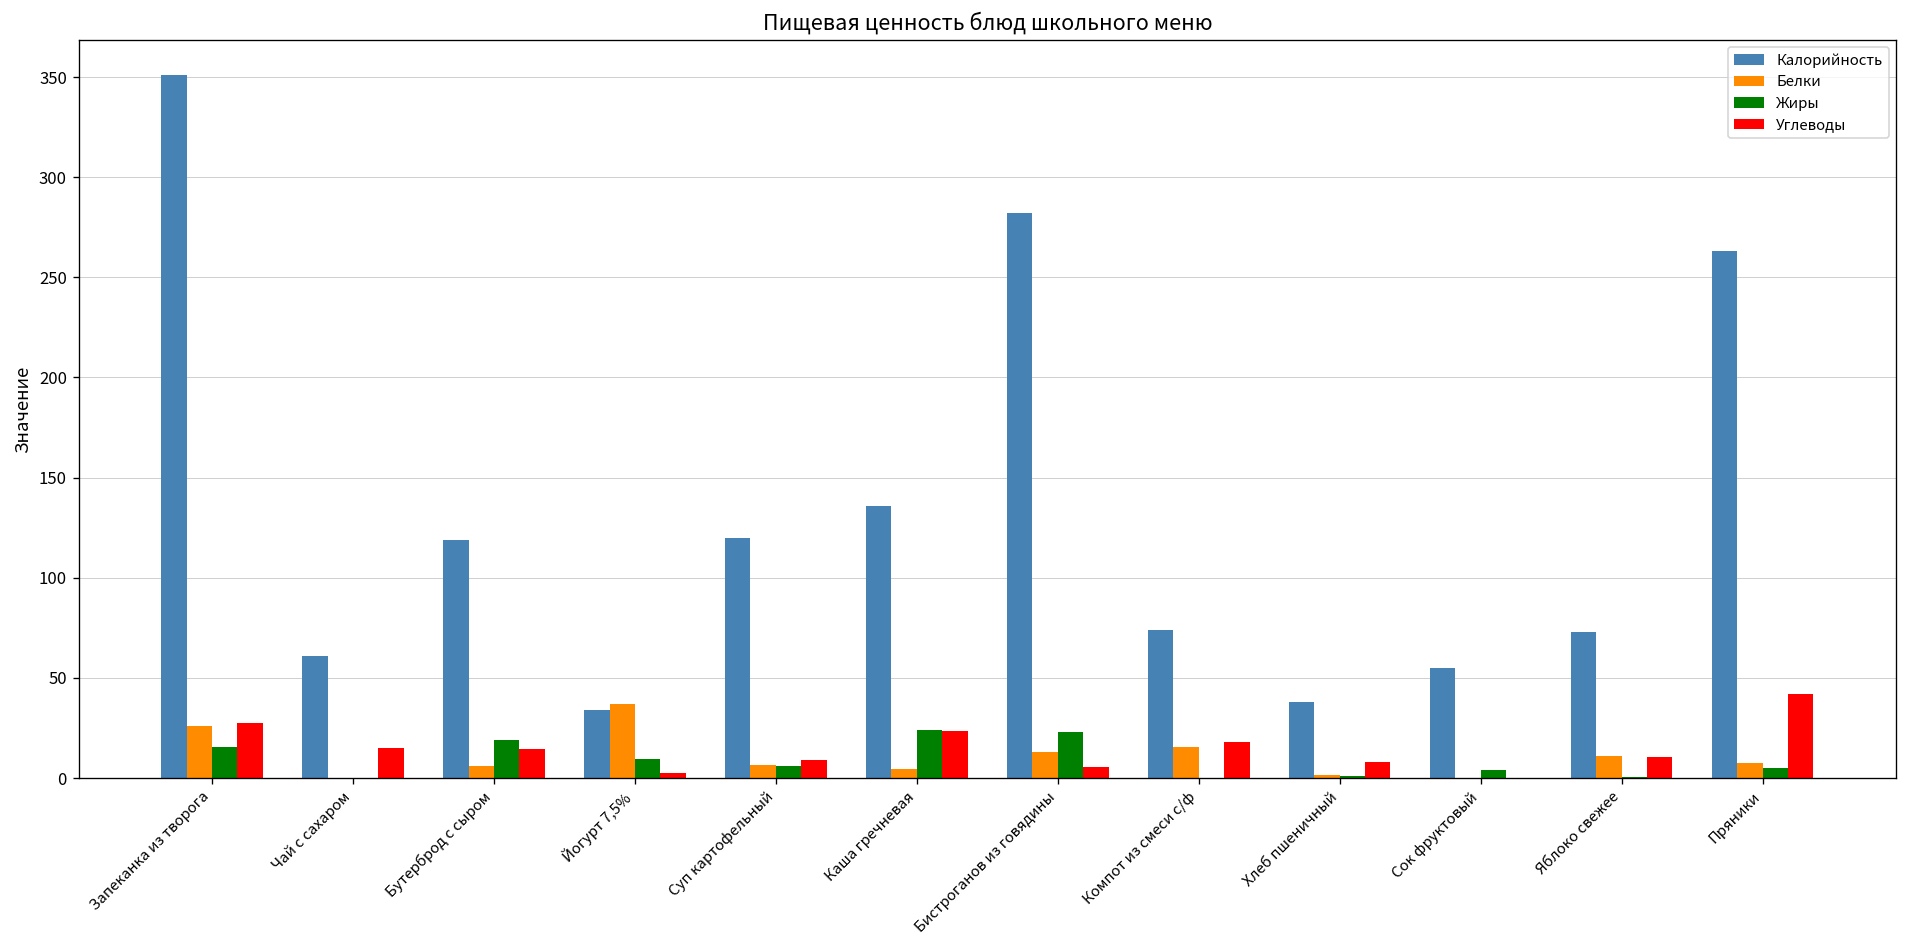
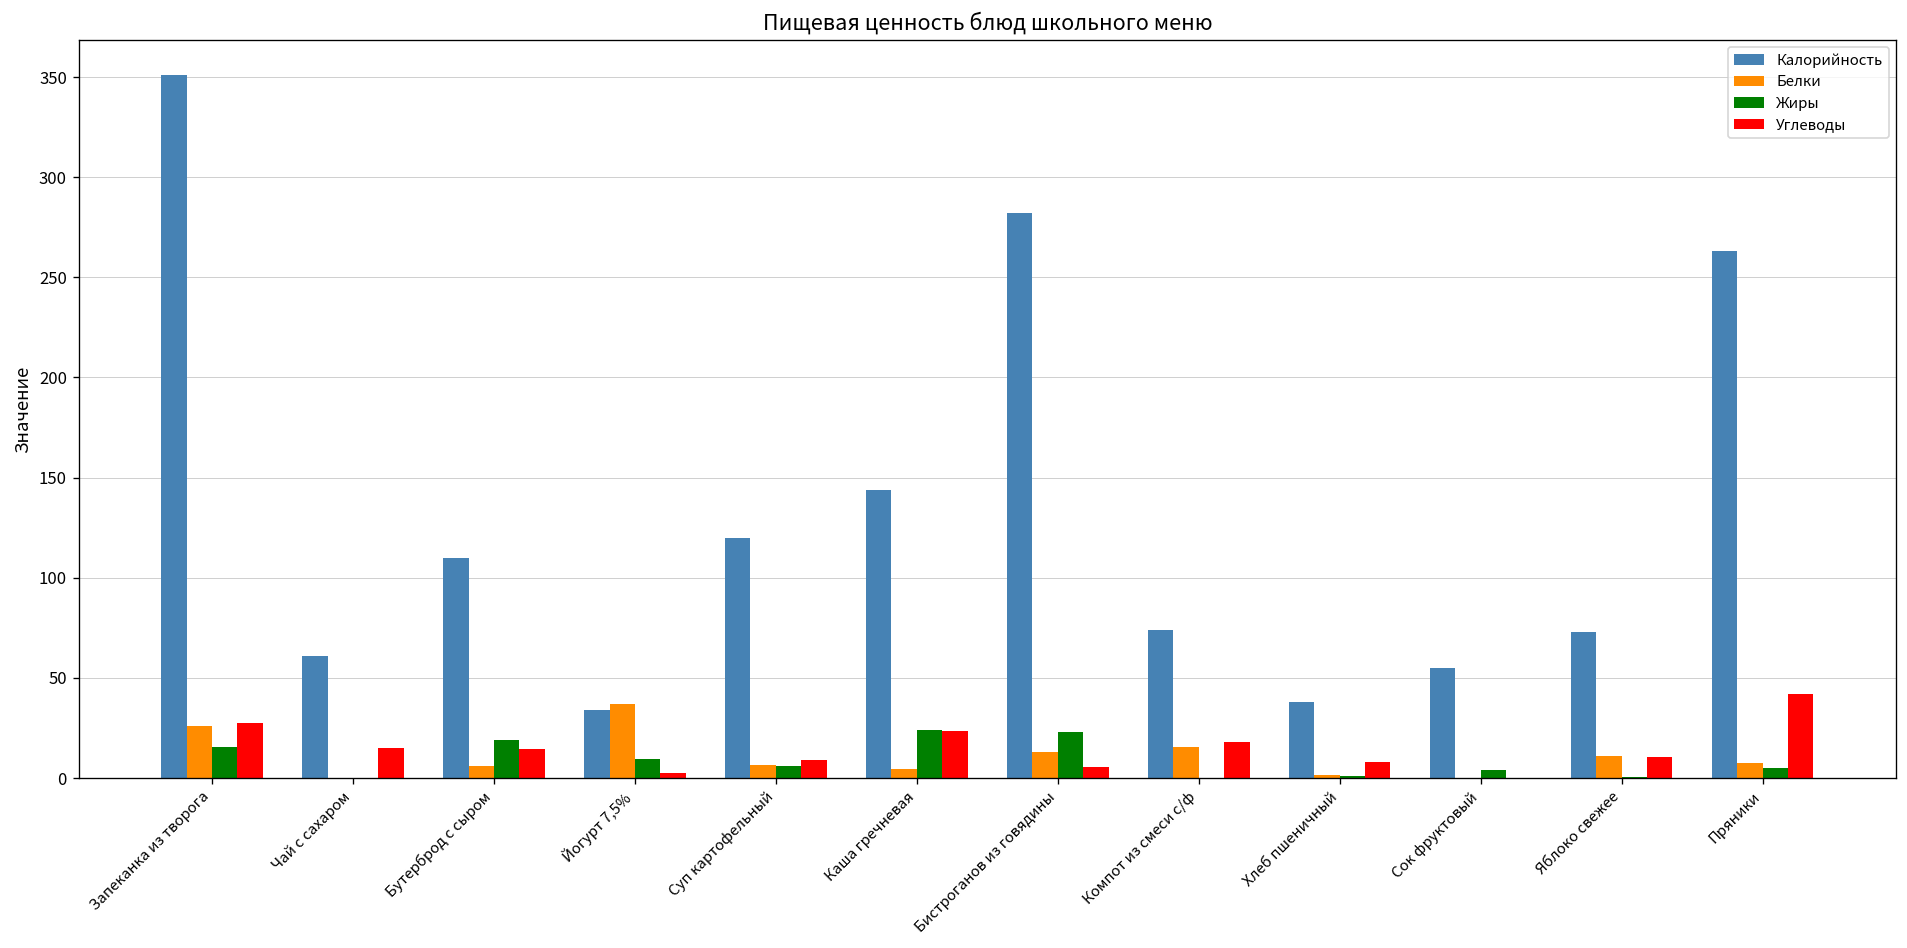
Калорийность, Бутерброд с сыром: 119 -> 110
Калорийность, Каша гречневая: 136 -> 144
